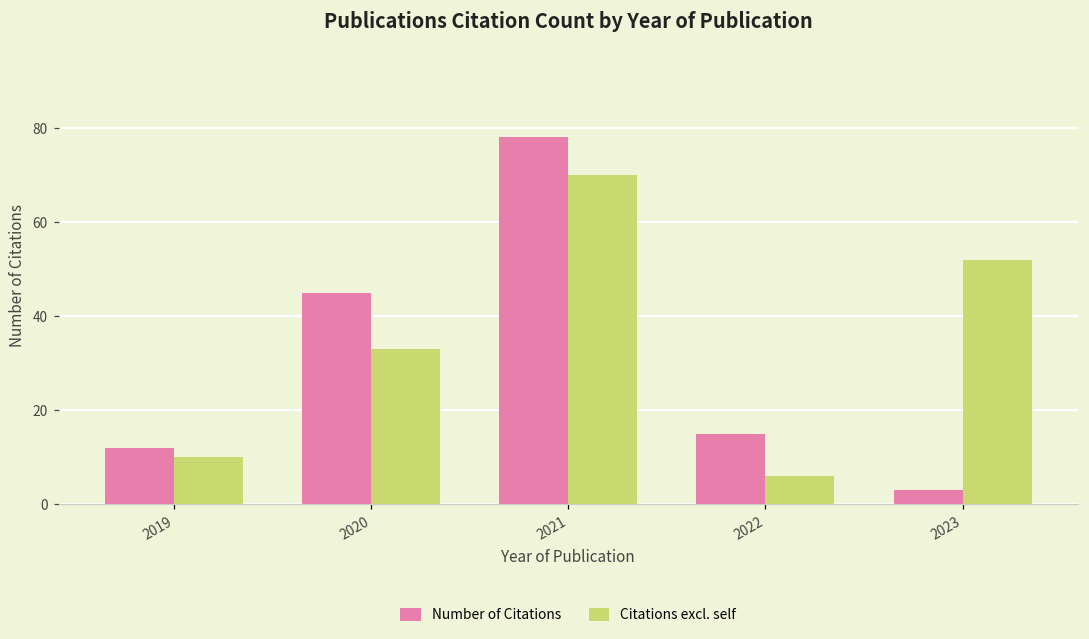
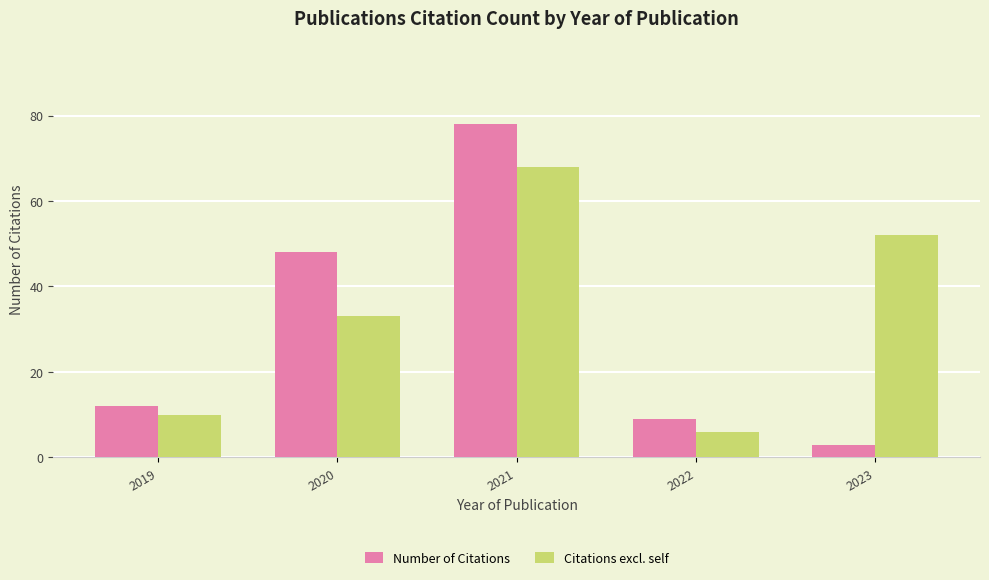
Number of Citations, 2020: 45 -> 48
Citations excl. self, 2021: 70 -> 68
Number of Citations, 2022: 15 -> 9
